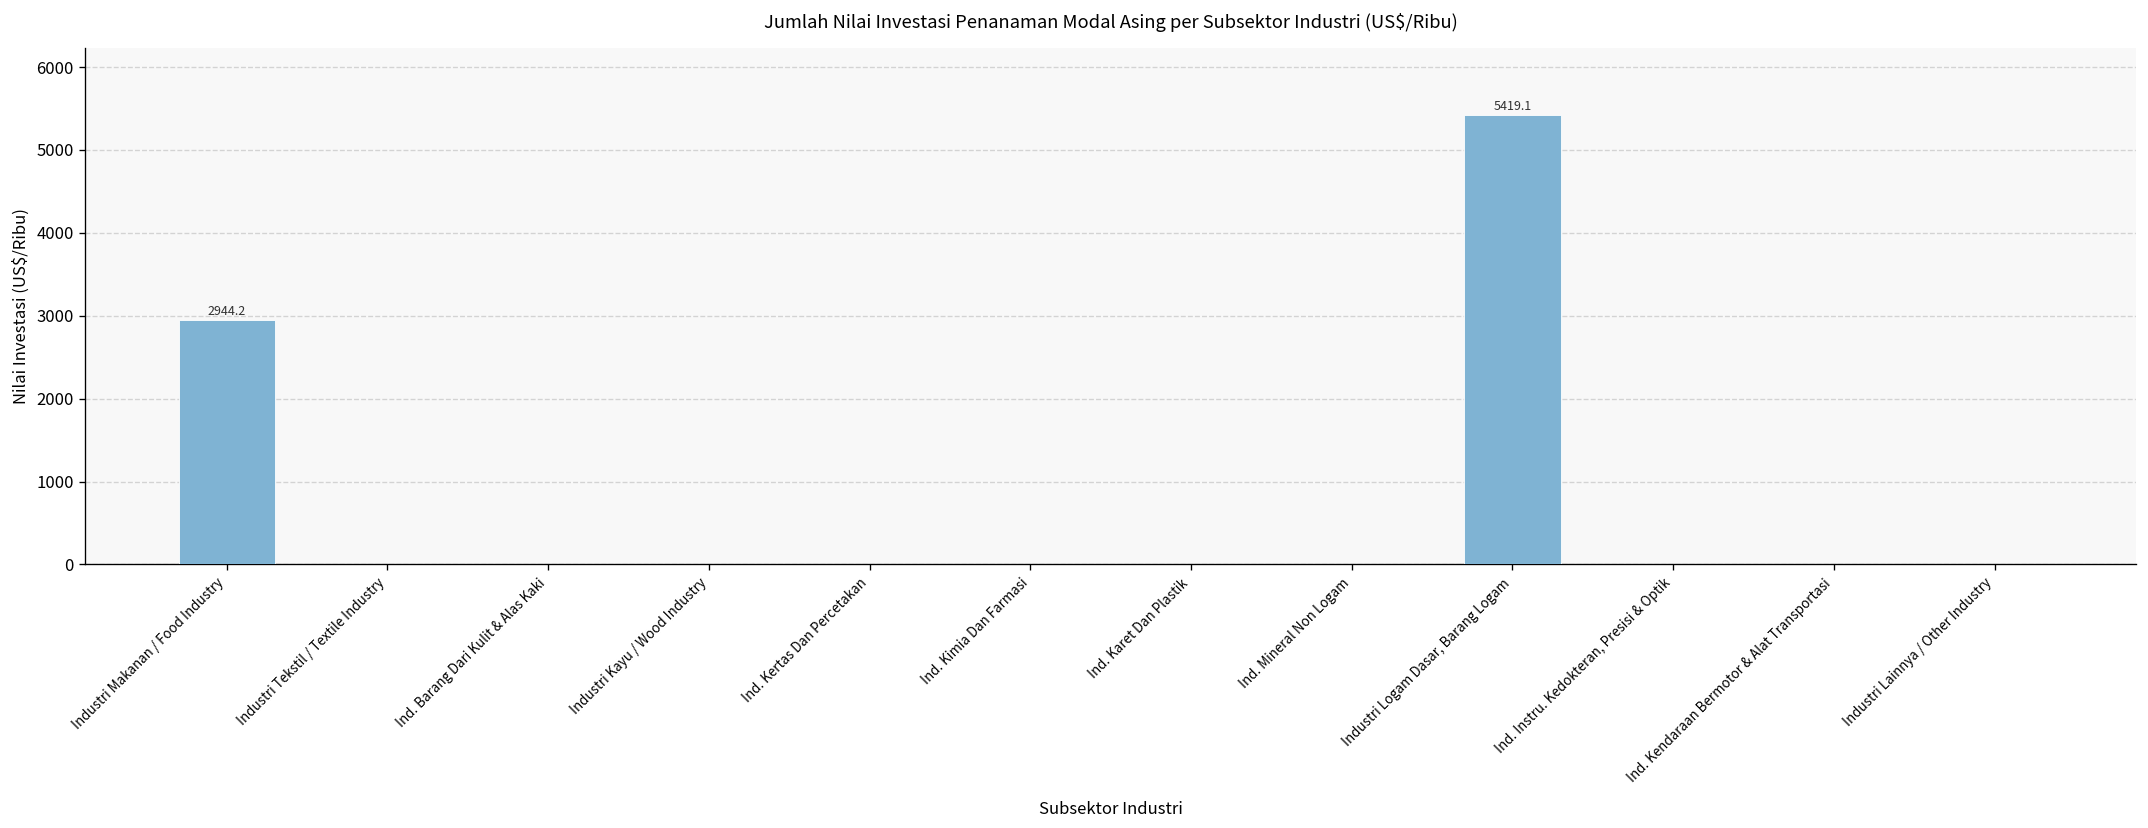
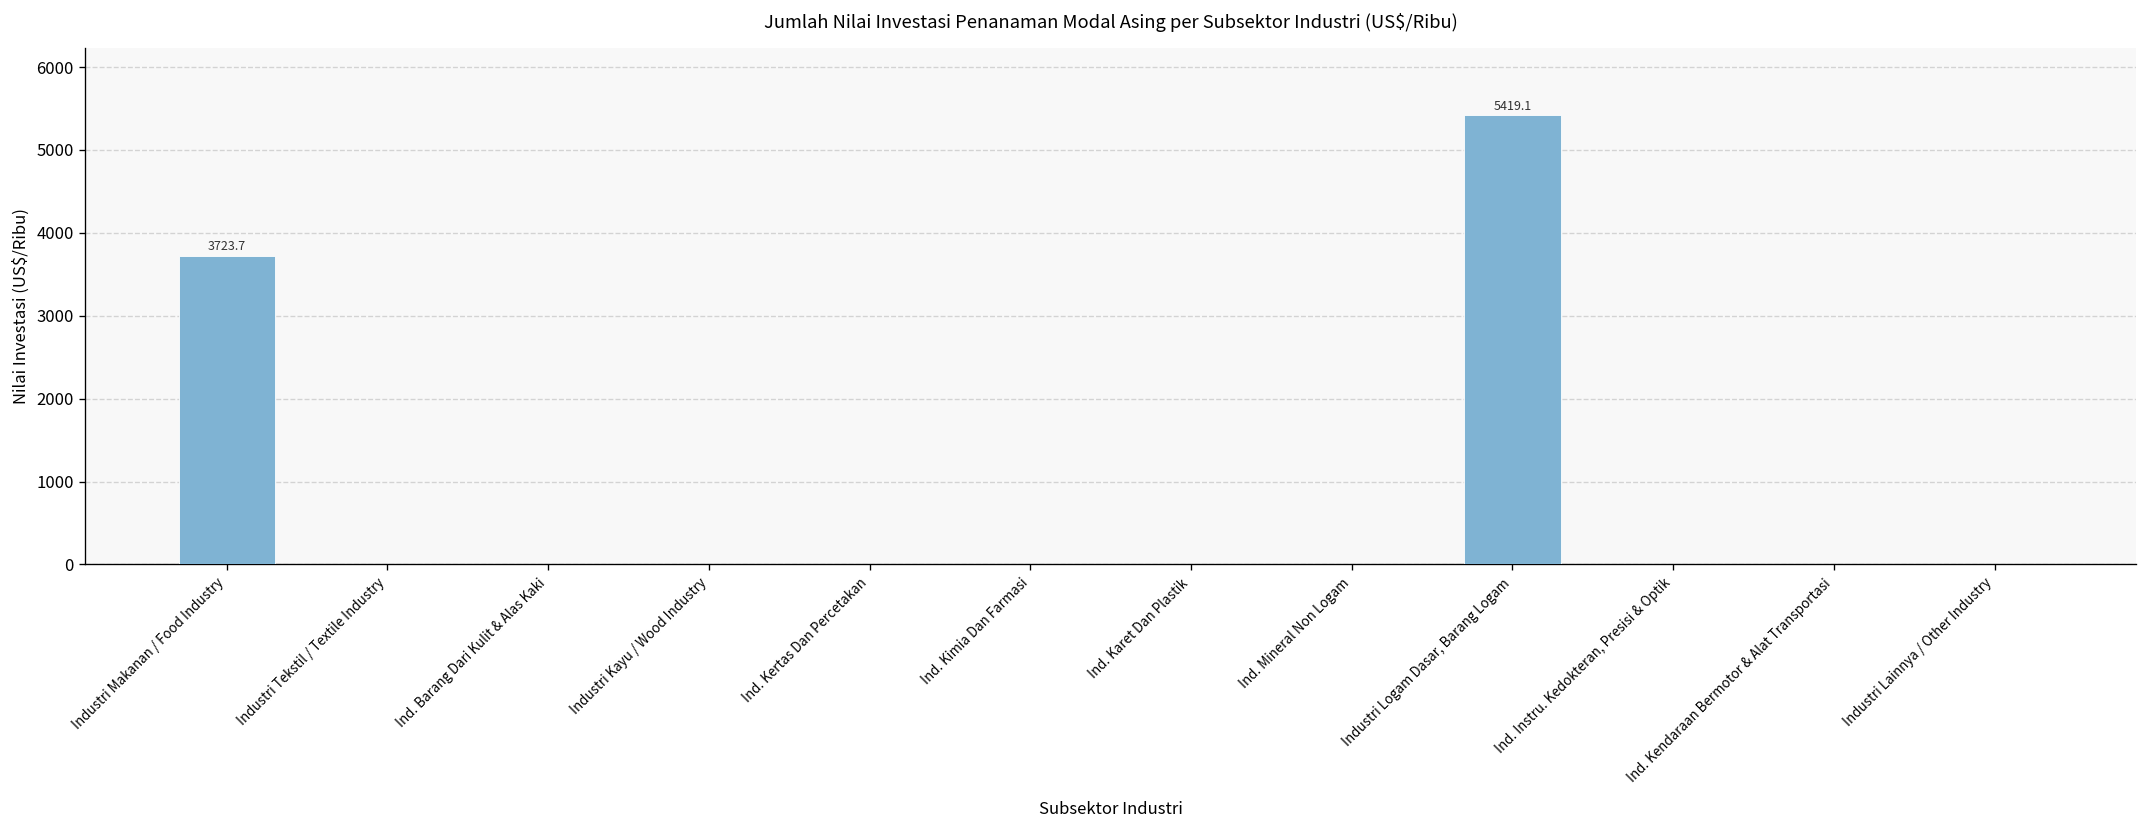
Industri Makanan / Food Industry: 2944.2 -> 3723.7
